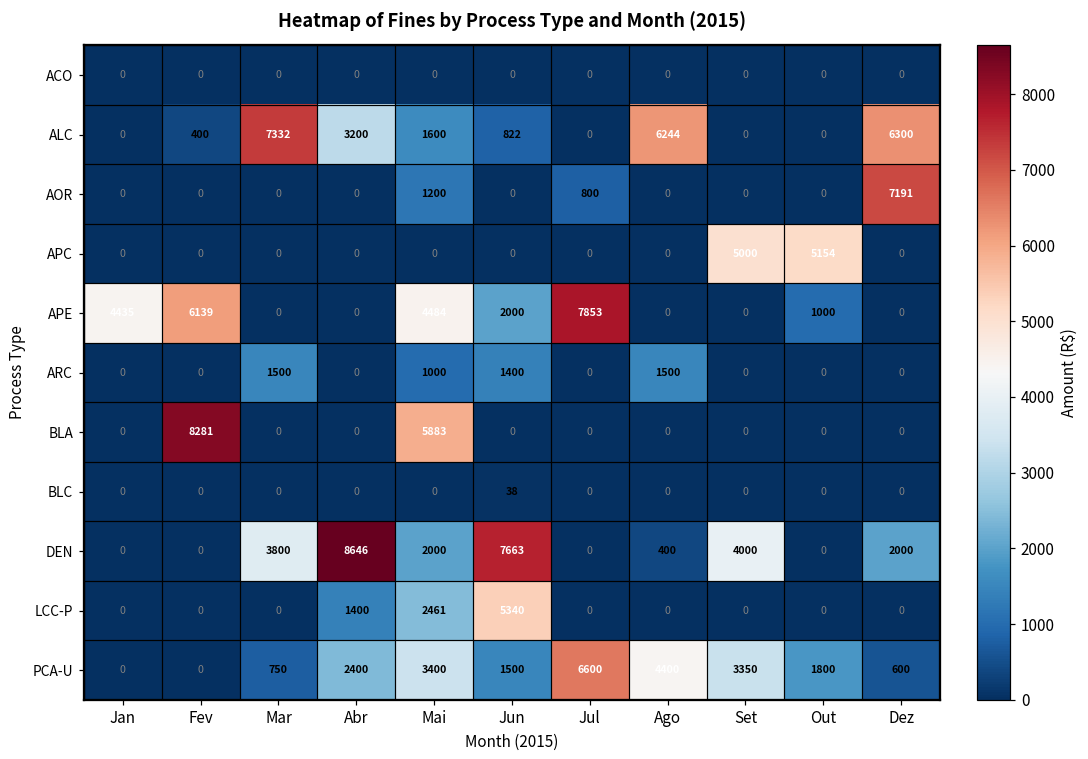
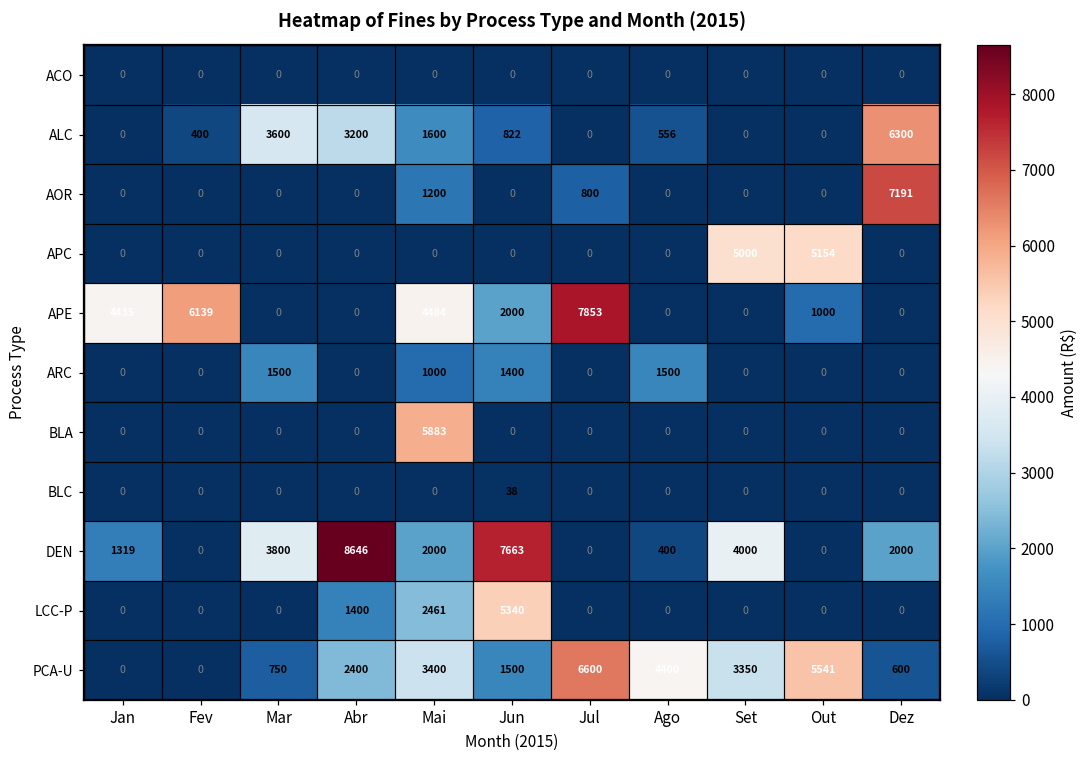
ALC, Mar: 7332 -> 3600
ALC, Ago: 6244 -> 556
BLA, Fev: 8281 -> 0
DEN, Jan: 0 -> 1319
PCA-U, Out: 1800 -> 5541
